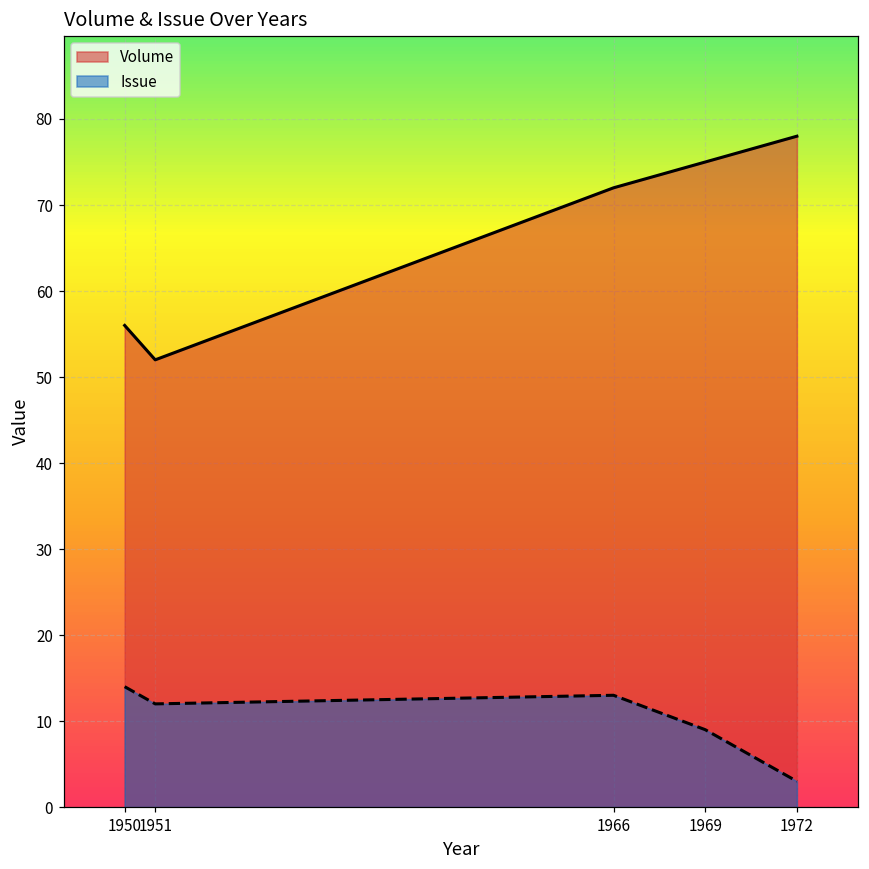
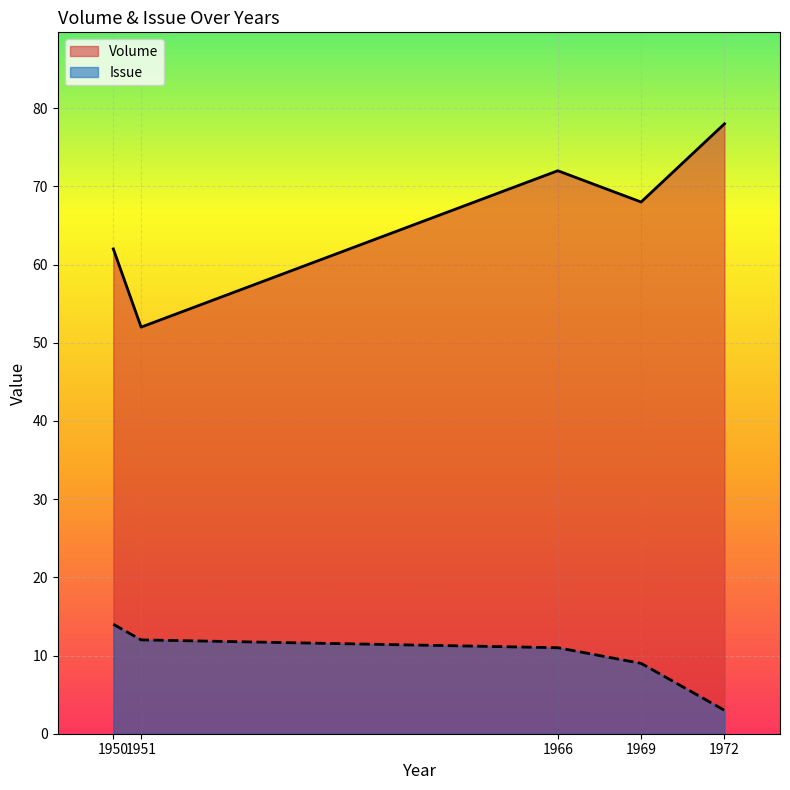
Volume, 1950: 56 -> 62
Issue, 1966: 13 -> 11
Volume, 1969: 75 -> 68
